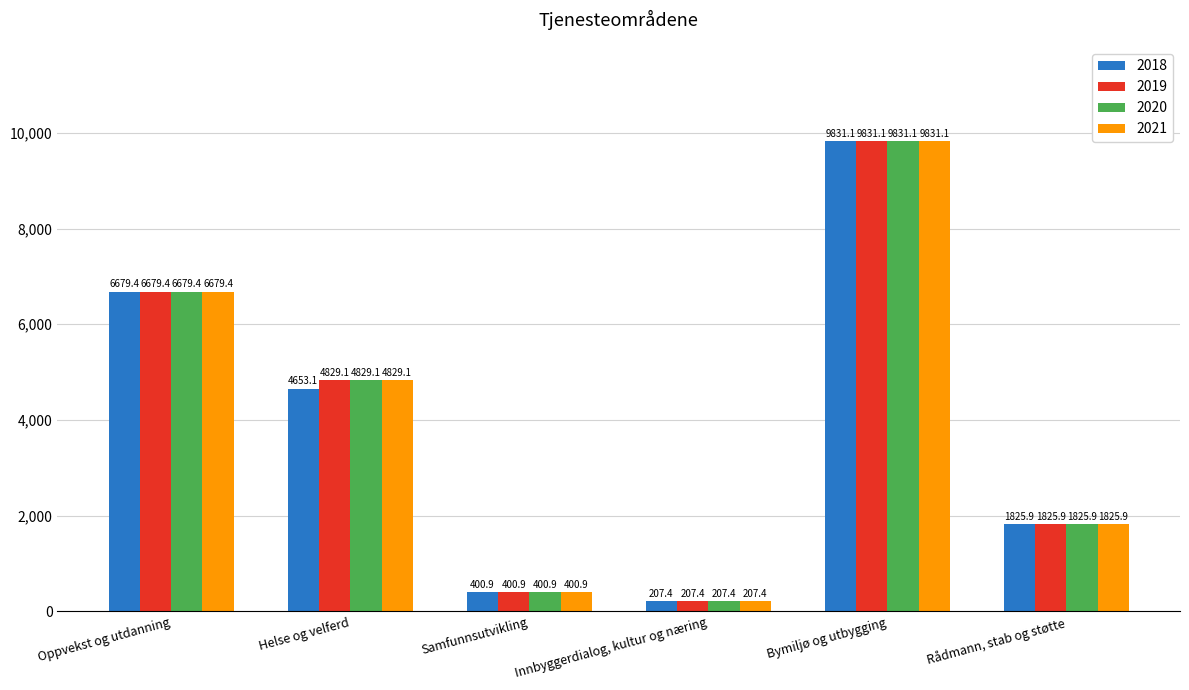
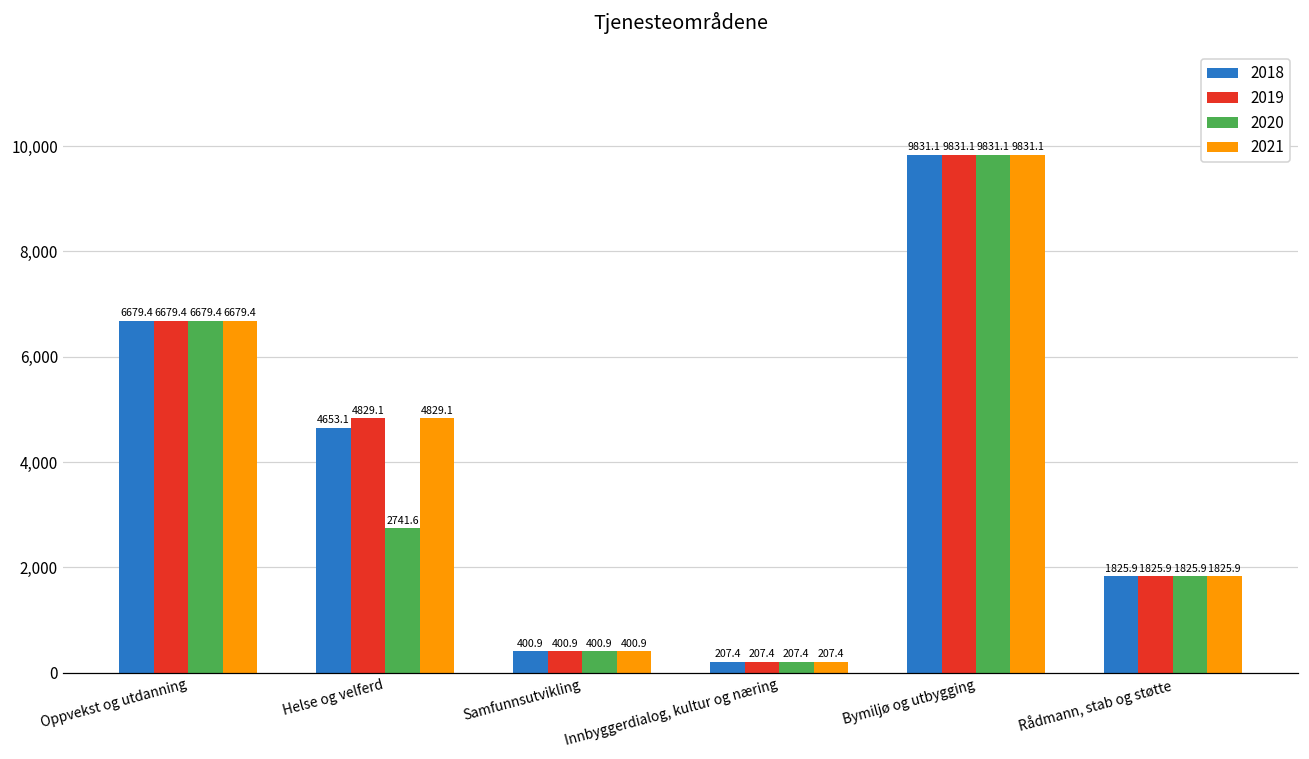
2020, Helse og velferd: 4829.1 -> 2741.6
